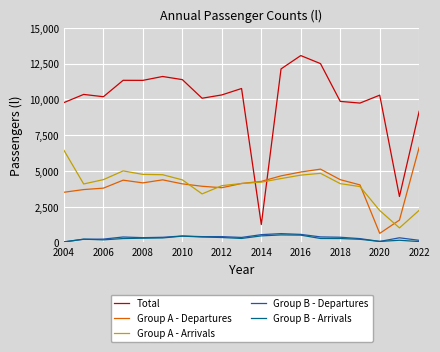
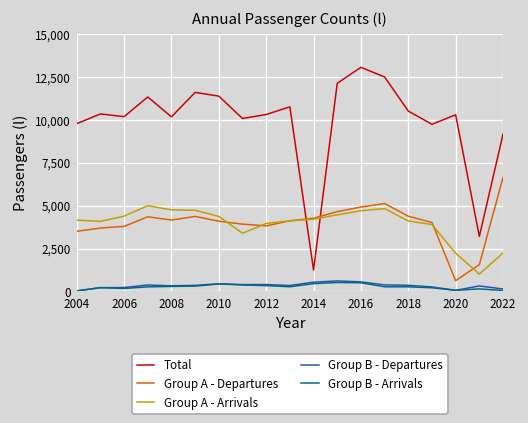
Group A - Arrivals, 2004: 6,400 -> 4,200
Total, 2008: 11,300 -> 10,200
Total, 2018: 9,900 -> 10,500
